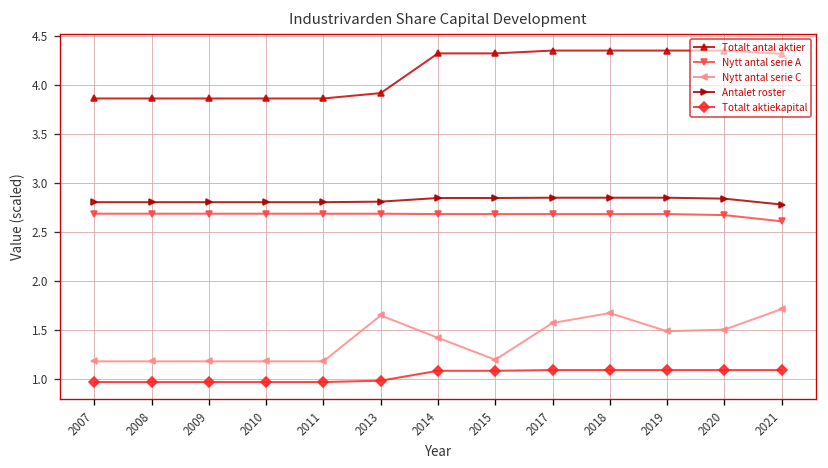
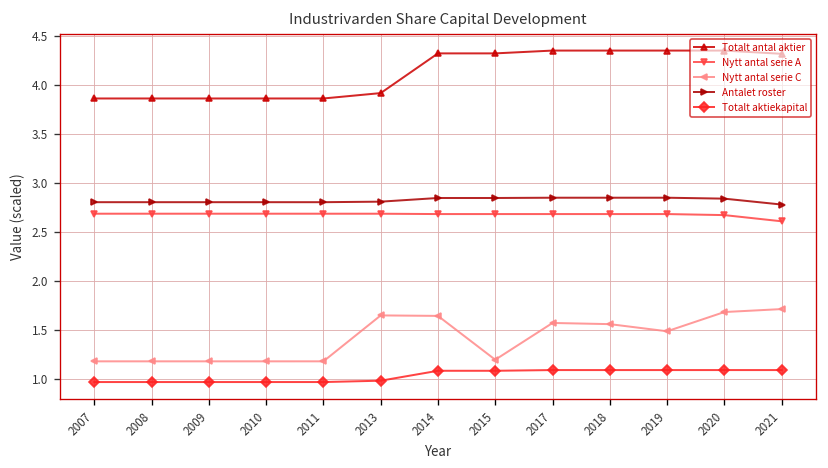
Nytt antal serie C, 2014: 1.4 -> 1.6
Nytt antal serie C, 2018: 1.7 -> 1.6
Nytt antal serie C, 2020: 1.5 -> 1.7
